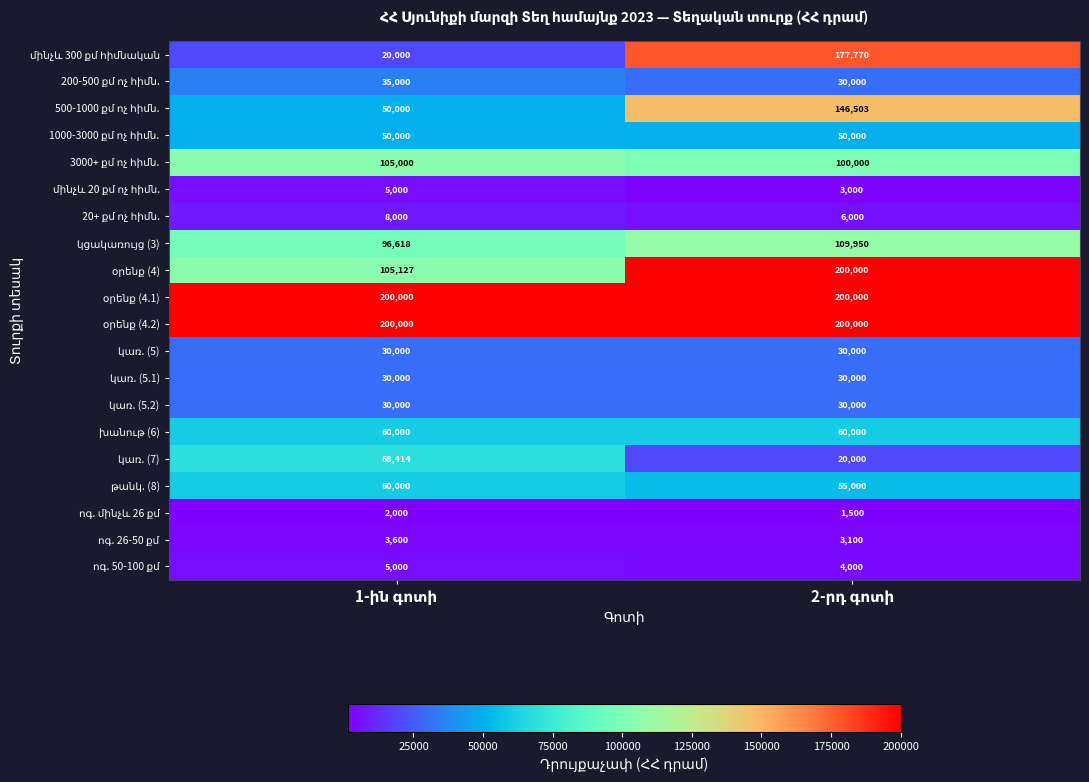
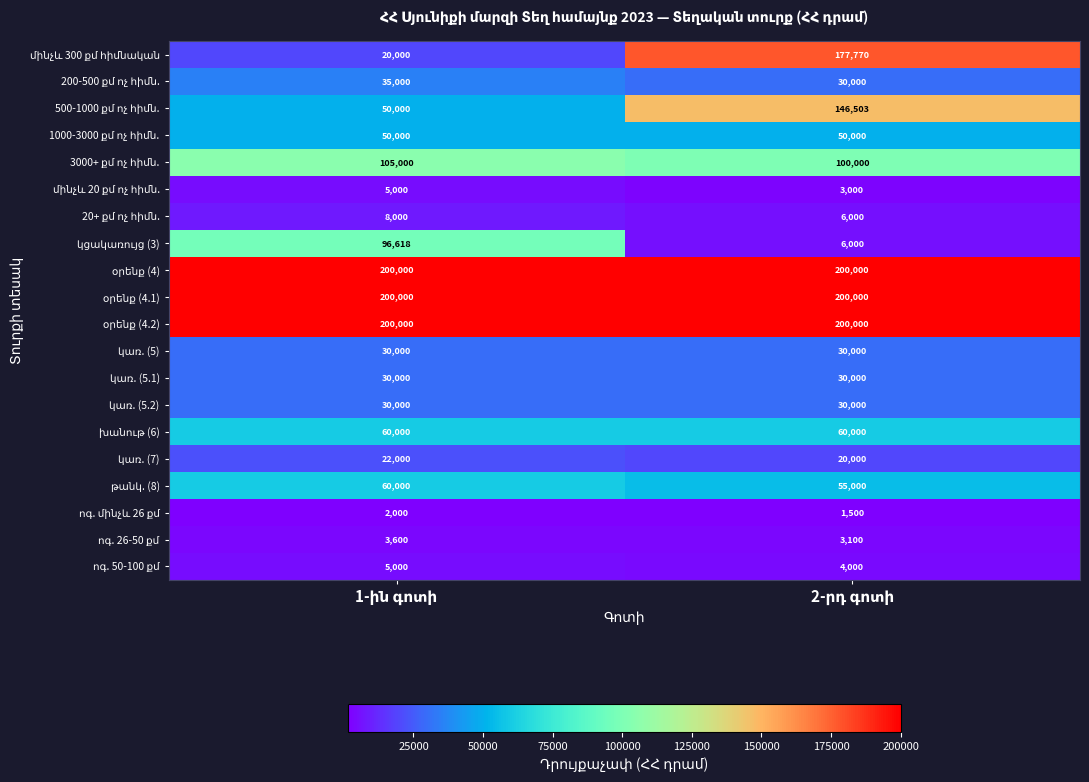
կցակառույց (3), 2-րդ գոտի: 109,950 -> 6,000
օրենք (4), 1-ին գոտի: 105,127 -> 200,000
կառ. (7), 1-ին գոտի: 68,414 -> 22,000
